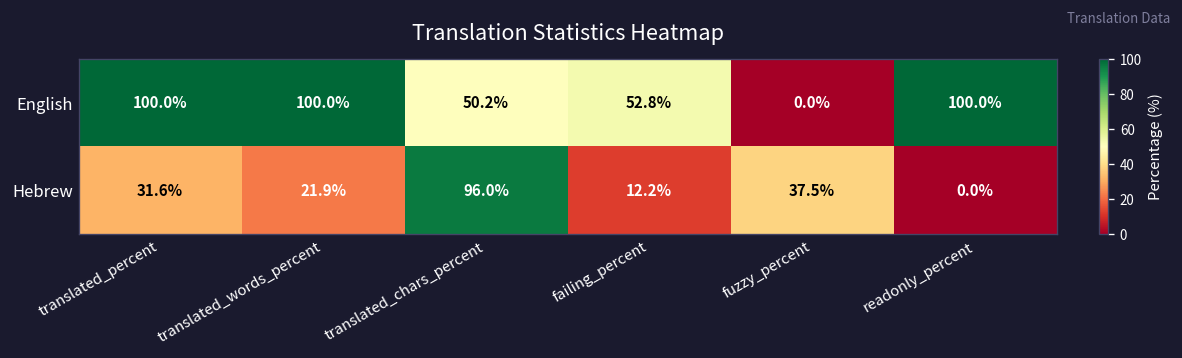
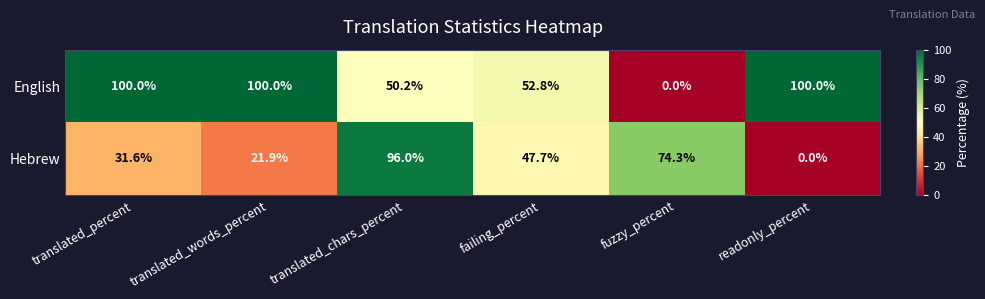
Hebrew, failing_percent: 12.2% -> 47.7%
Hebrew, fuzzy_percent: 37.5% -> 74.3%
